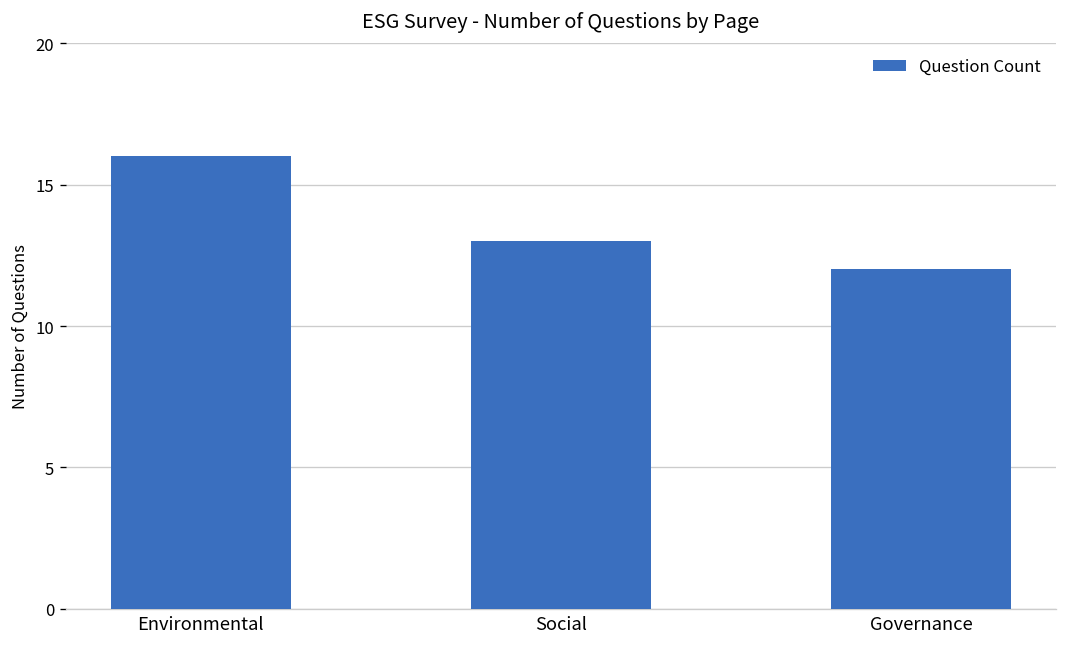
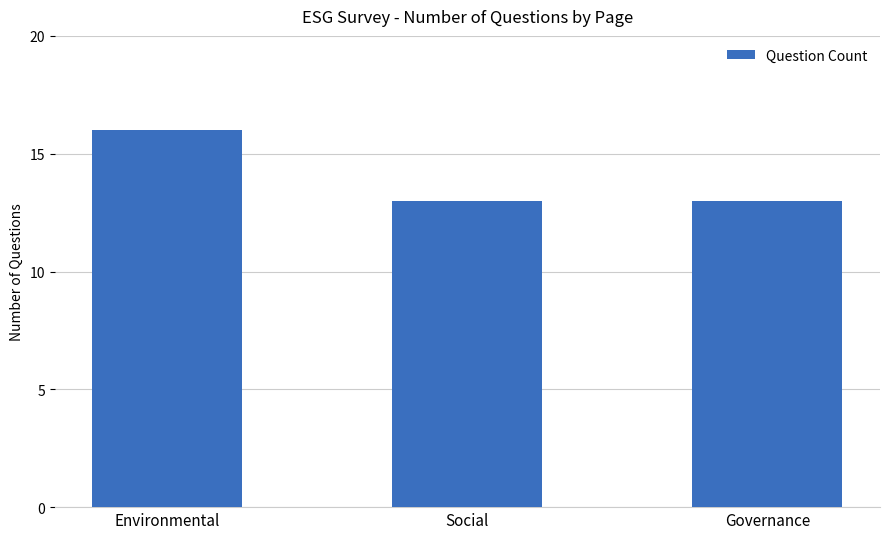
Governance: 12 -> 13
